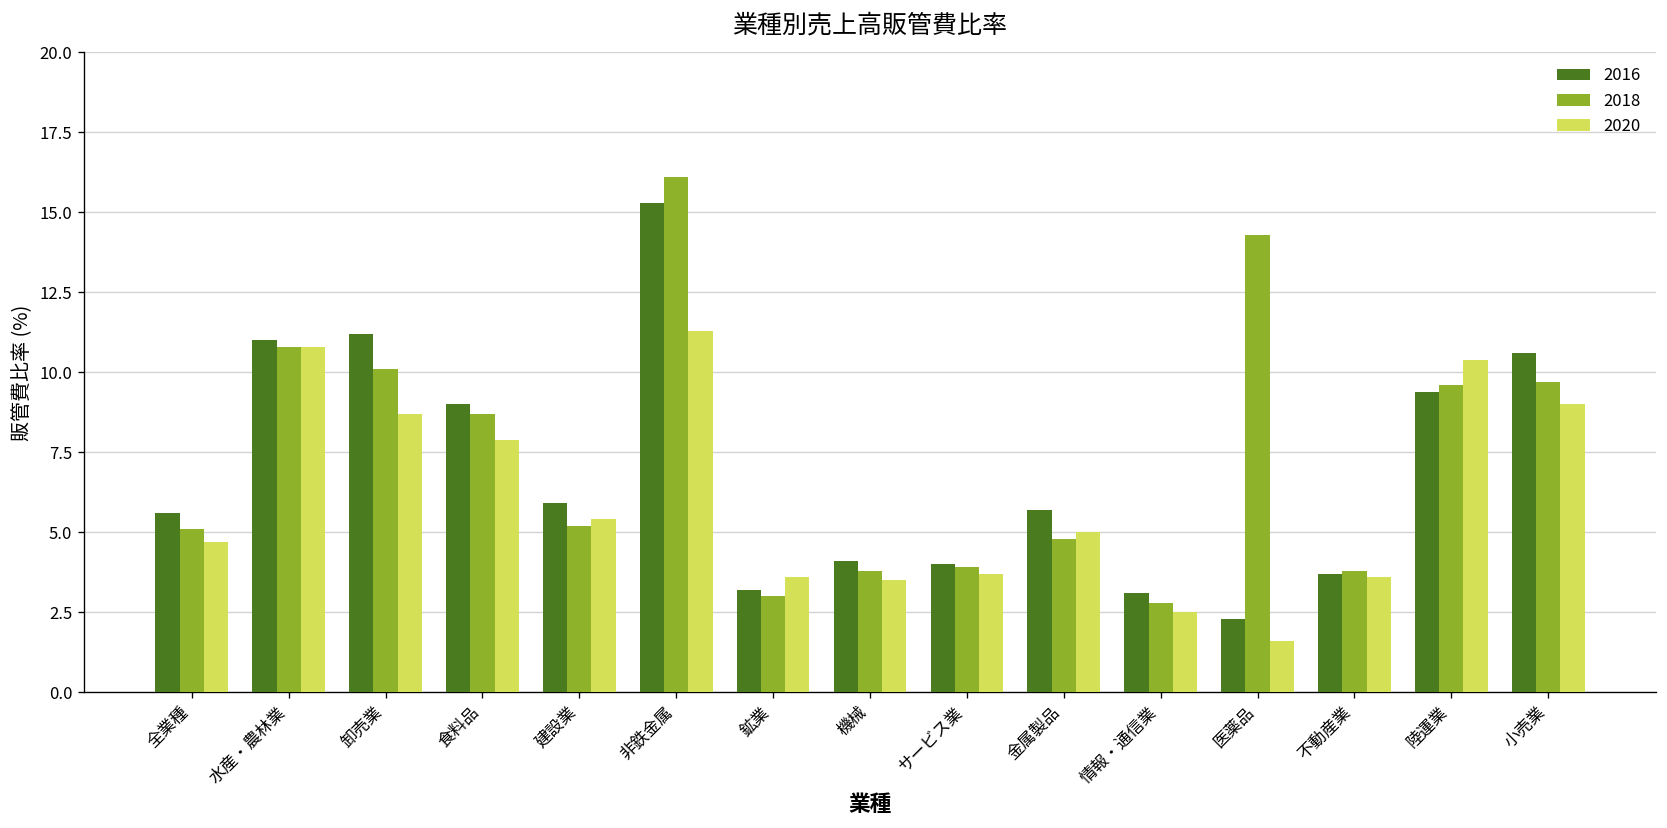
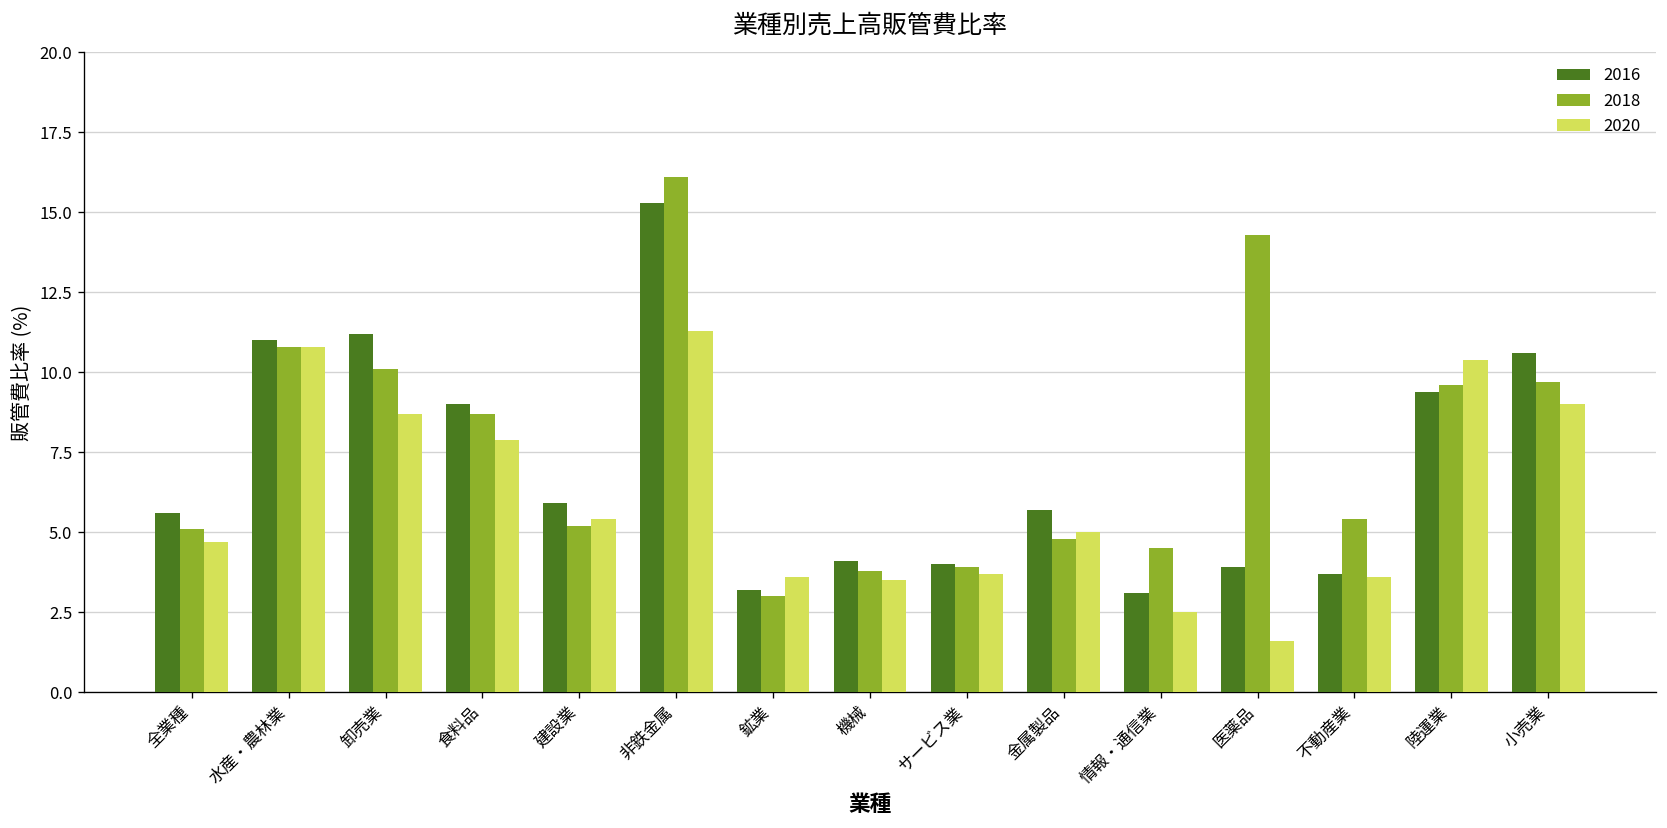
2018, 情報・通信業: 2.8 -> 4.5
2016, 医薬品: 2.3 -> 3.9
2018, 不動産業: 3.8 -> 5.4
